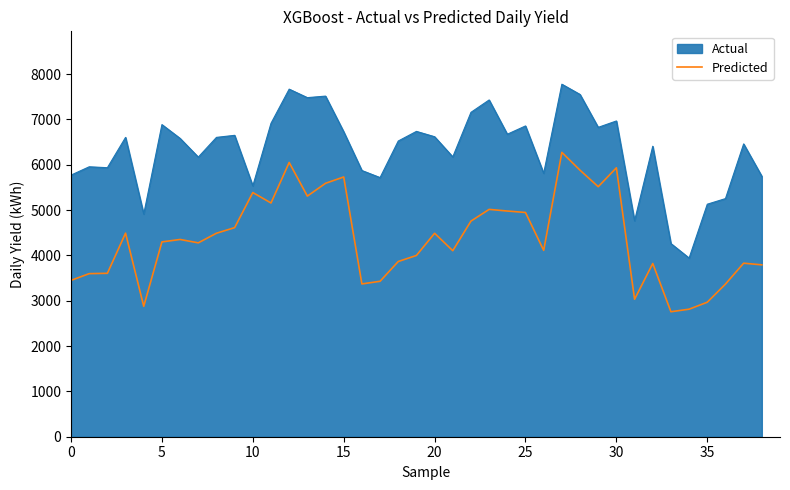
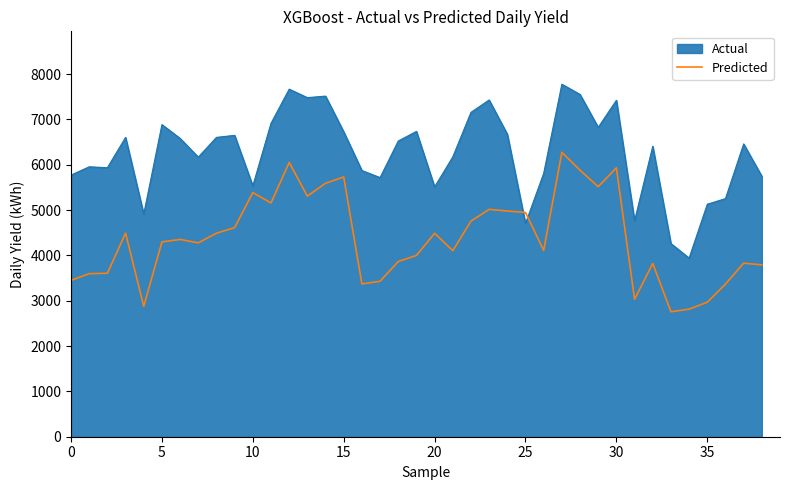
Actual, 20: 6600 -> 5500
Actual, 25: 6900 -> 4700
Actual, 30: 7000 -> 7400
